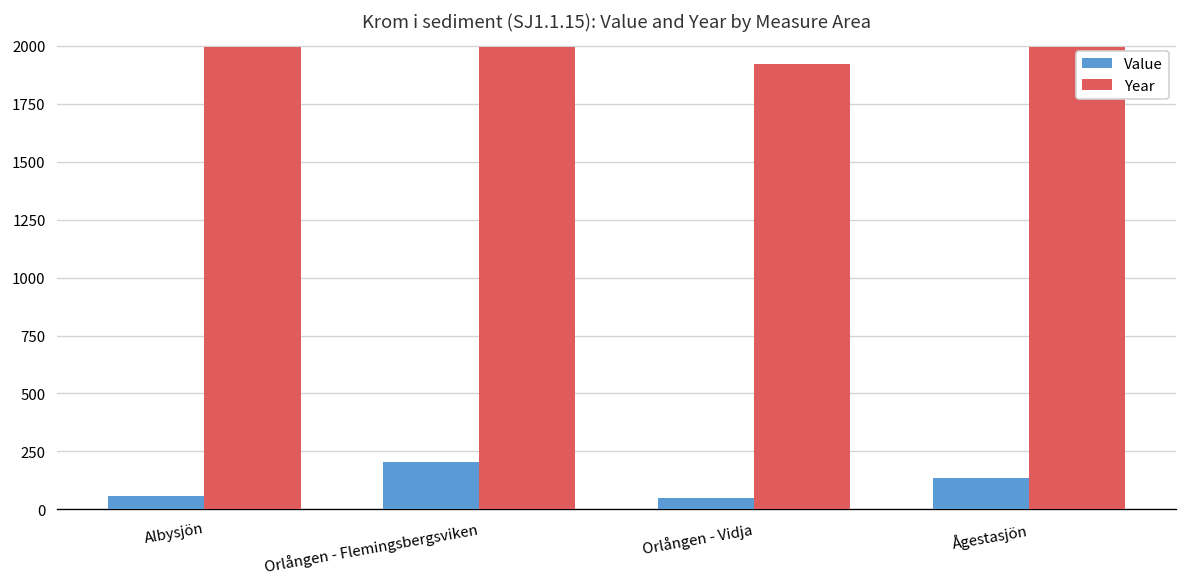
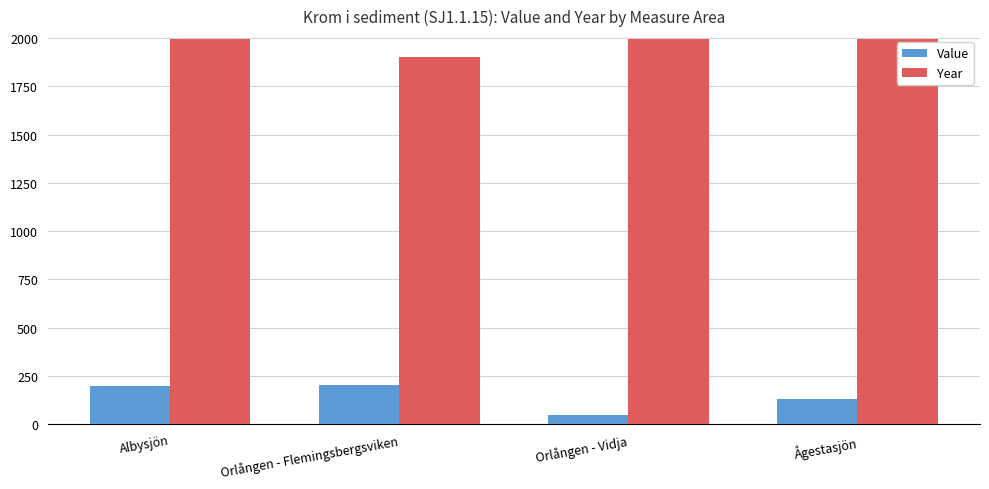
Value, Albysjön: 60 -> 200
Year, Orlången - Flemingsbergsviken: 1990 -> 1900
Year, Orlången - Vidja: 1920 -> 1990
